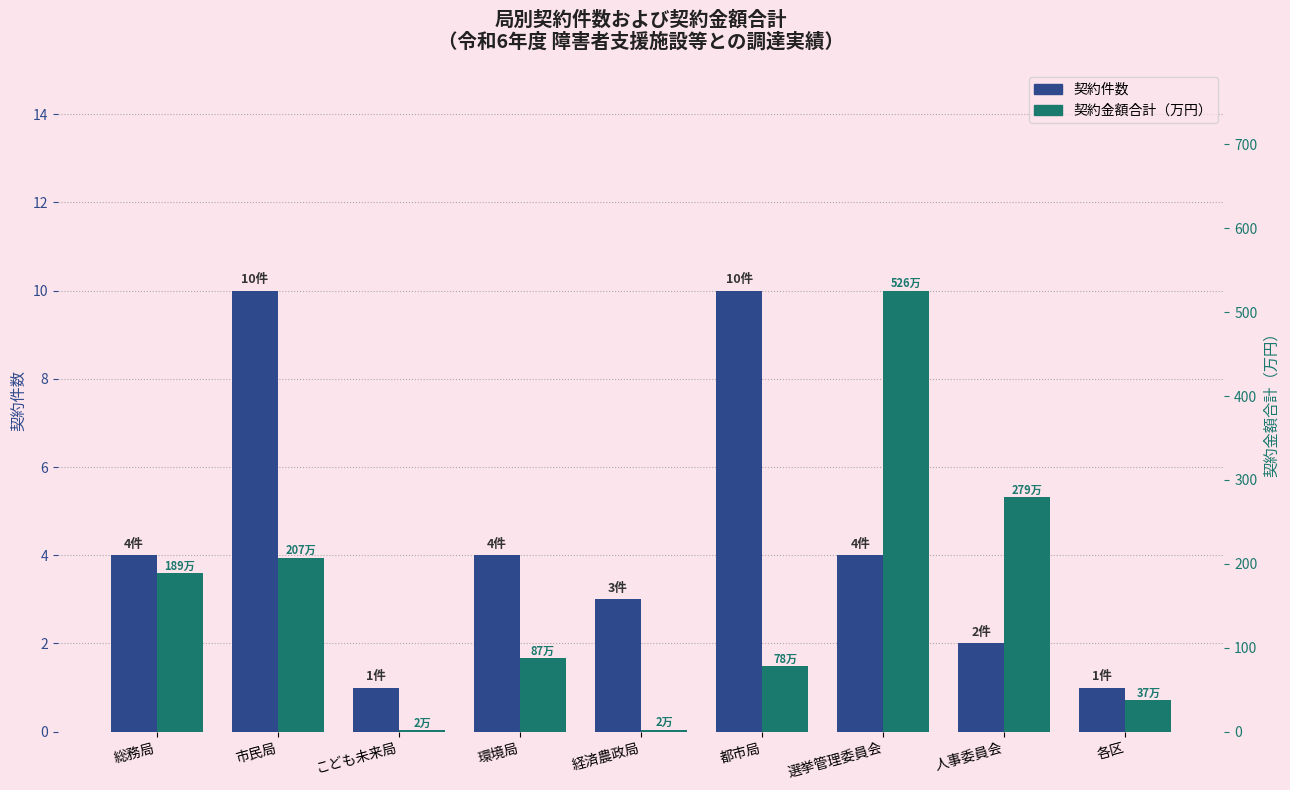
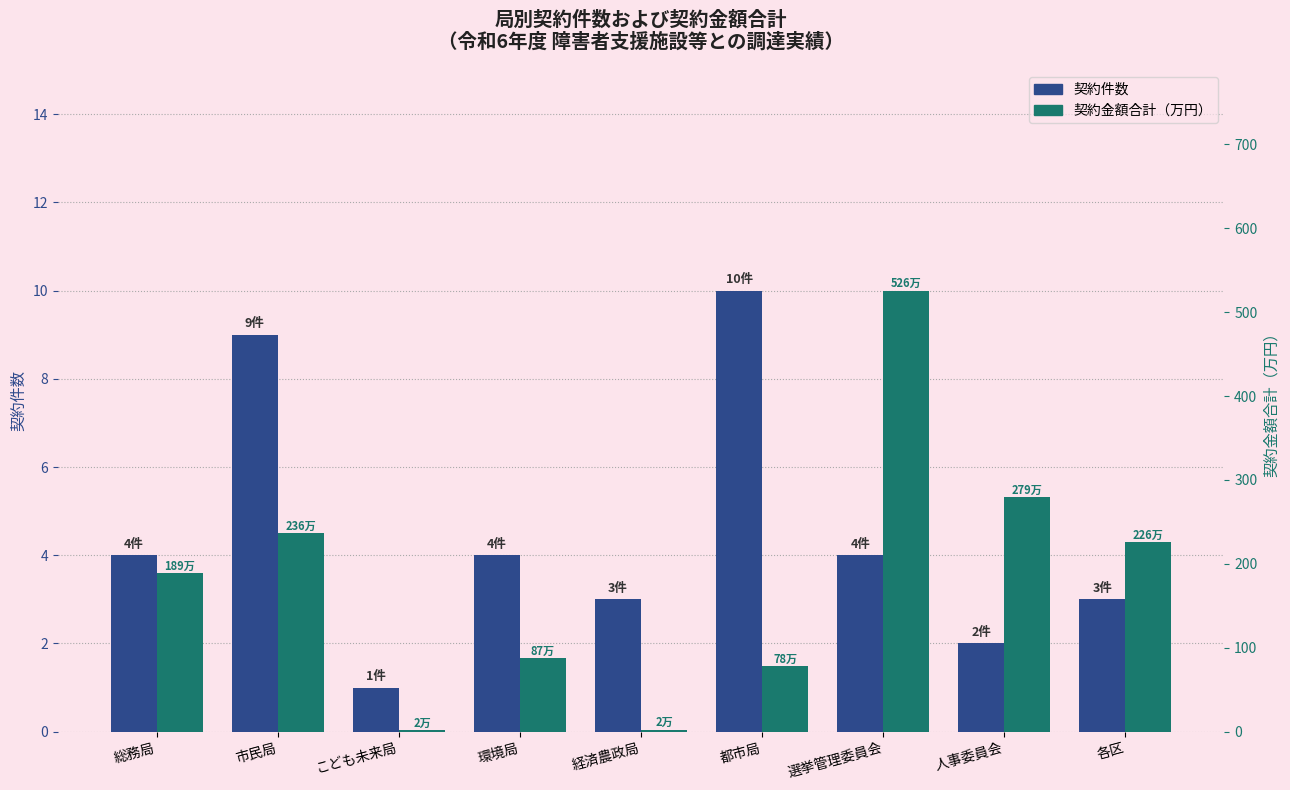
契約件数, 市民局: 10件 -> 9件
契約件数, 各区: 1件 -> 3件
契約金額合計（万円）, 市民局: 207万 -> 236万
契約金額合計（万円）, 各区: 37万 -> 226万
